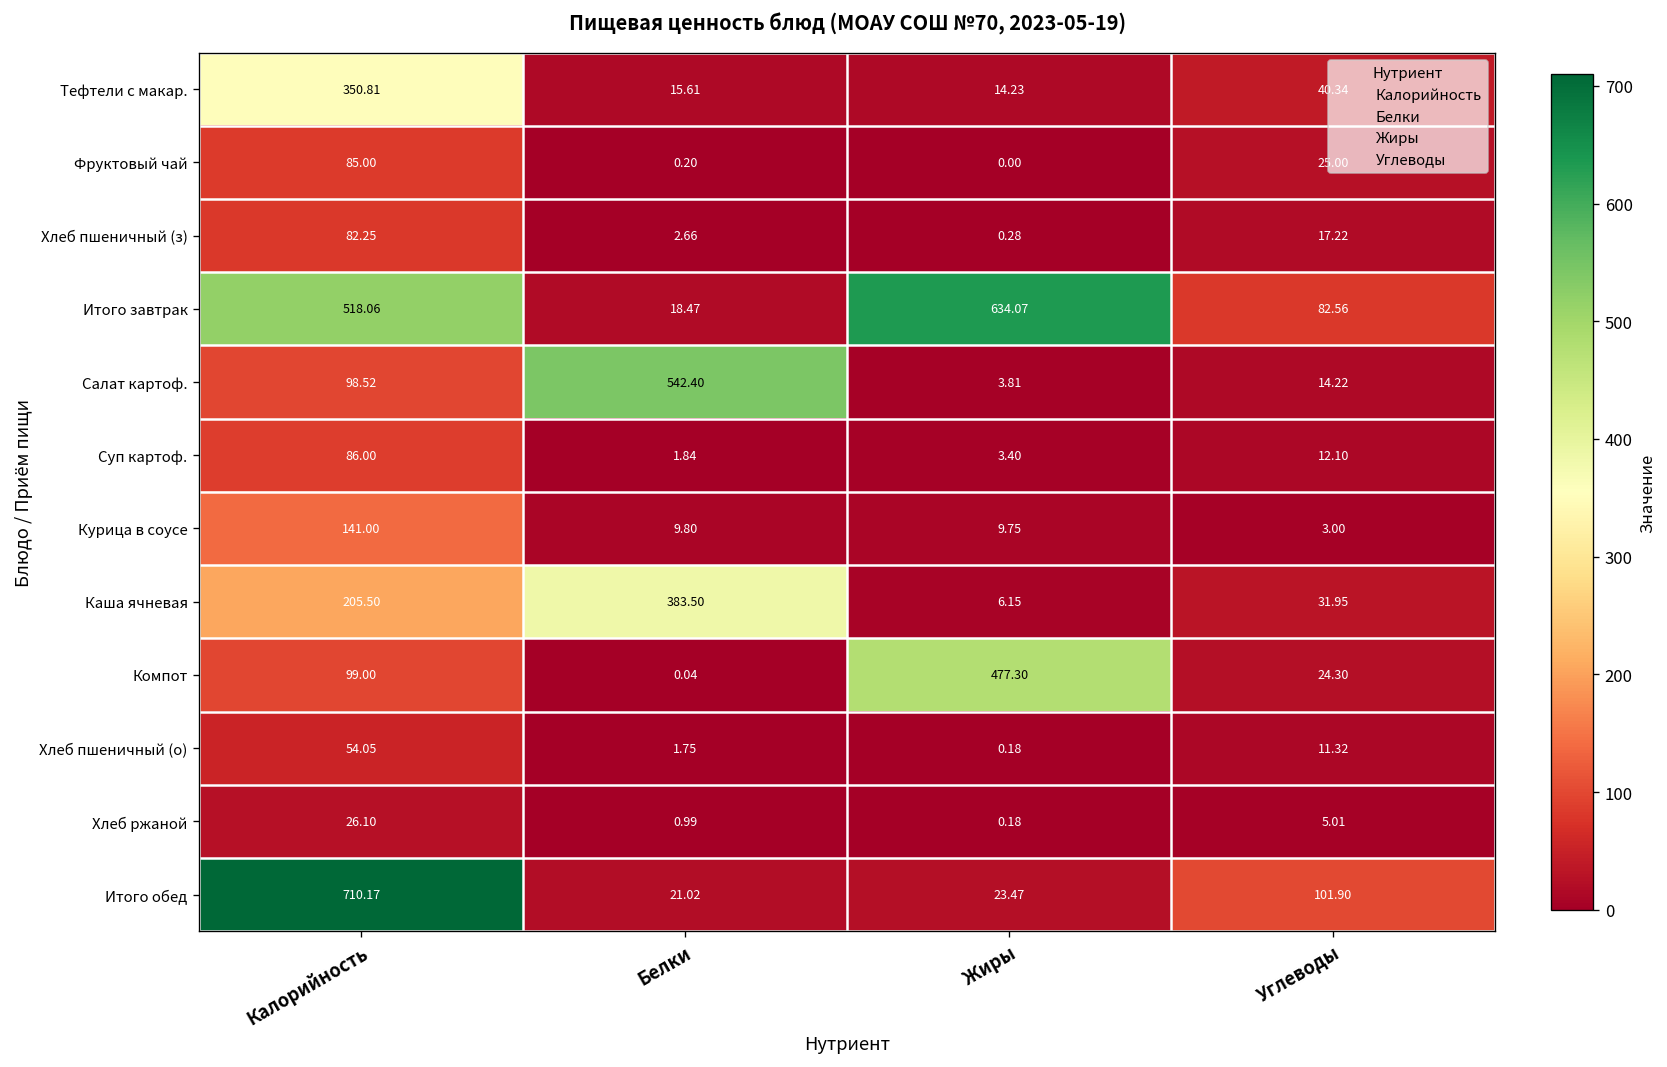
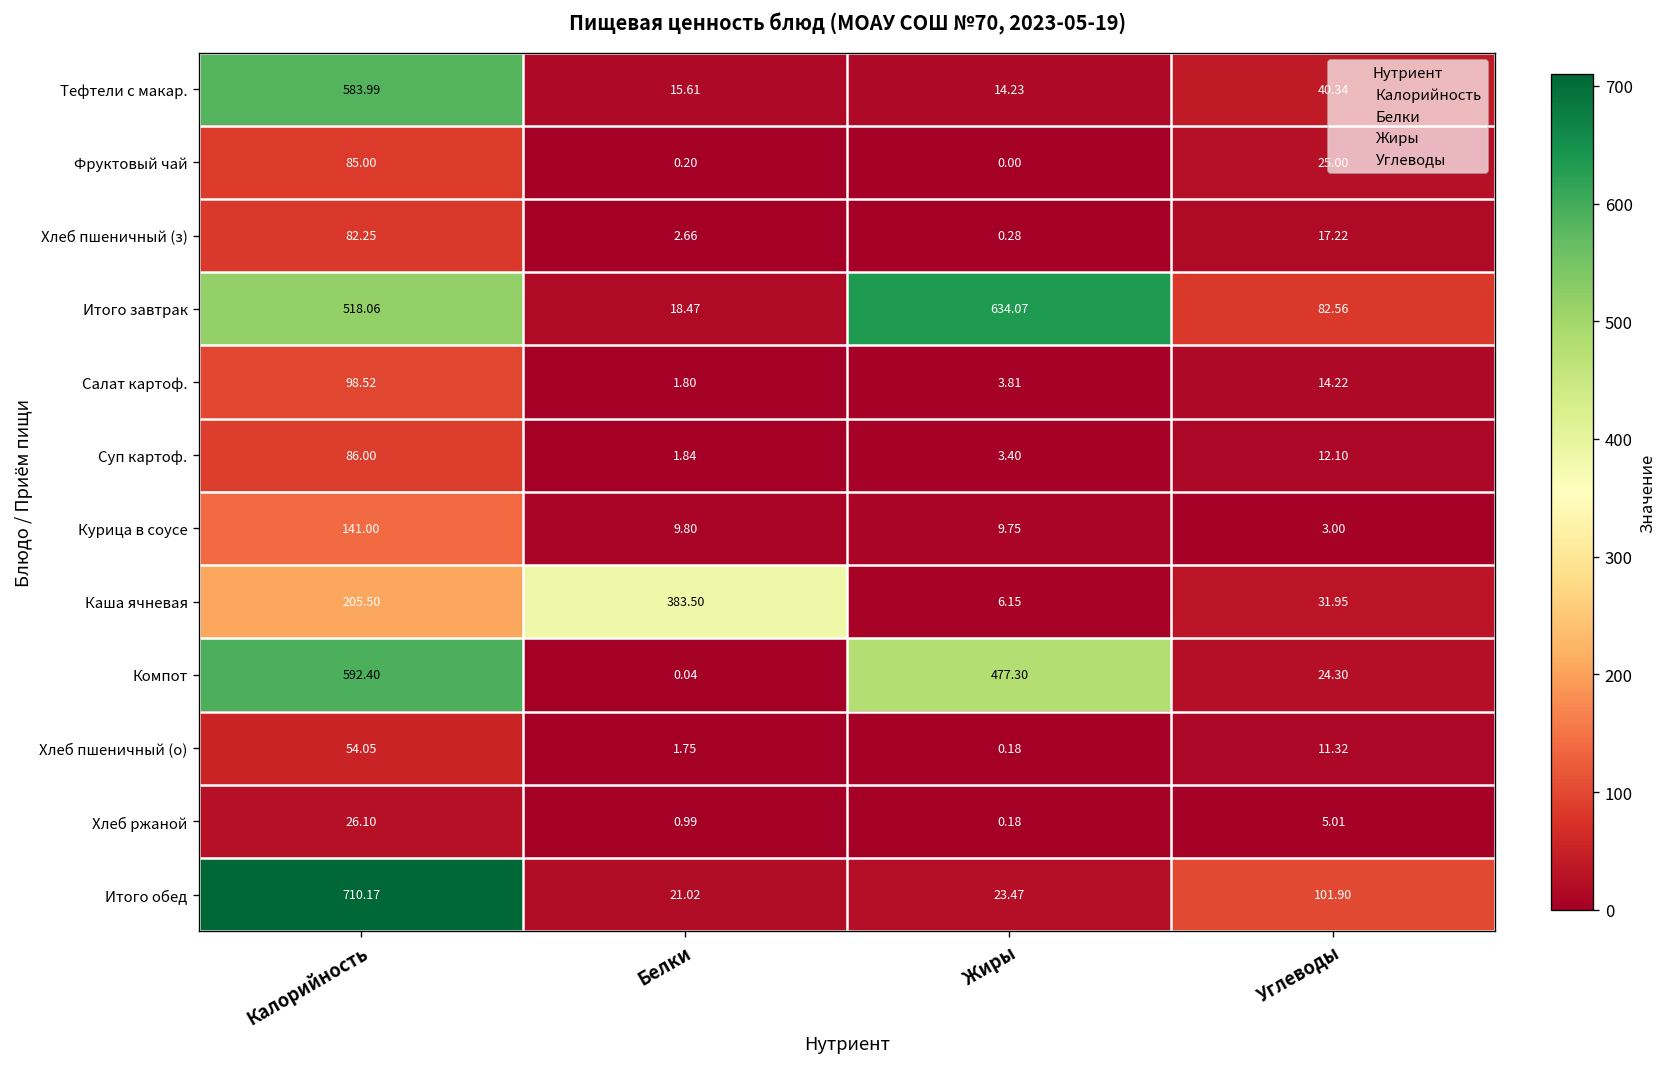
Тефтели с макар., Калорийность: 350.81 -> 583.99
Салат картоф., Белки: 542.40 -> 1.80
Компот, Калорийность: 99.00 -> 592.40
